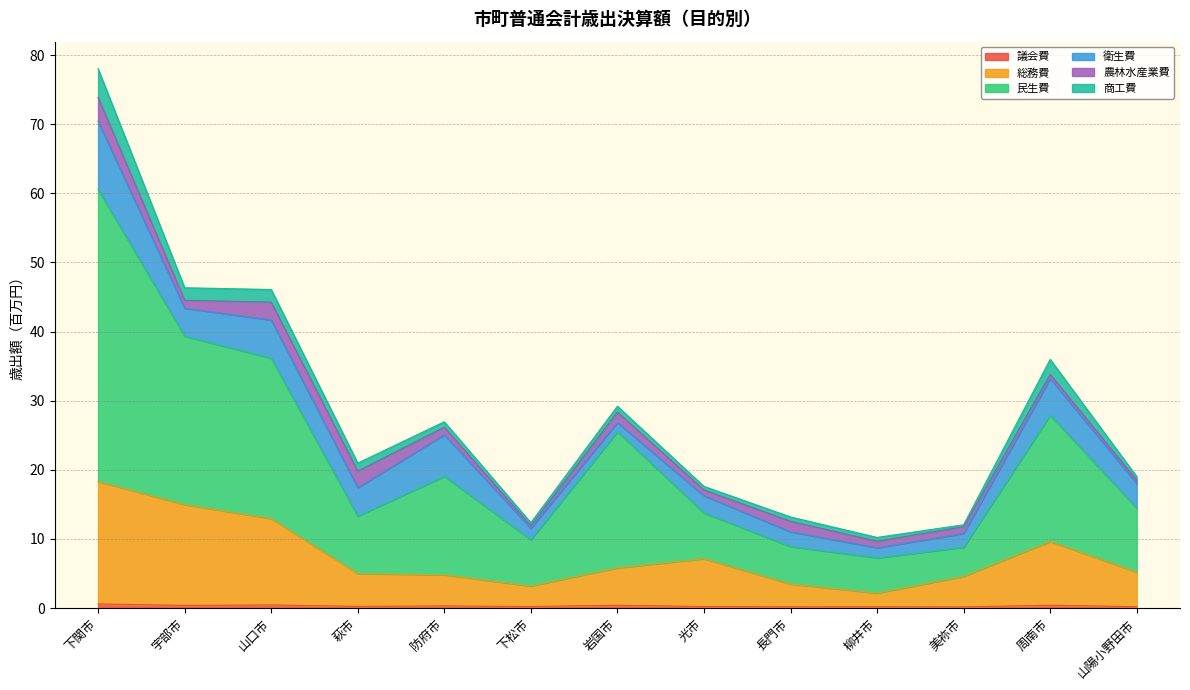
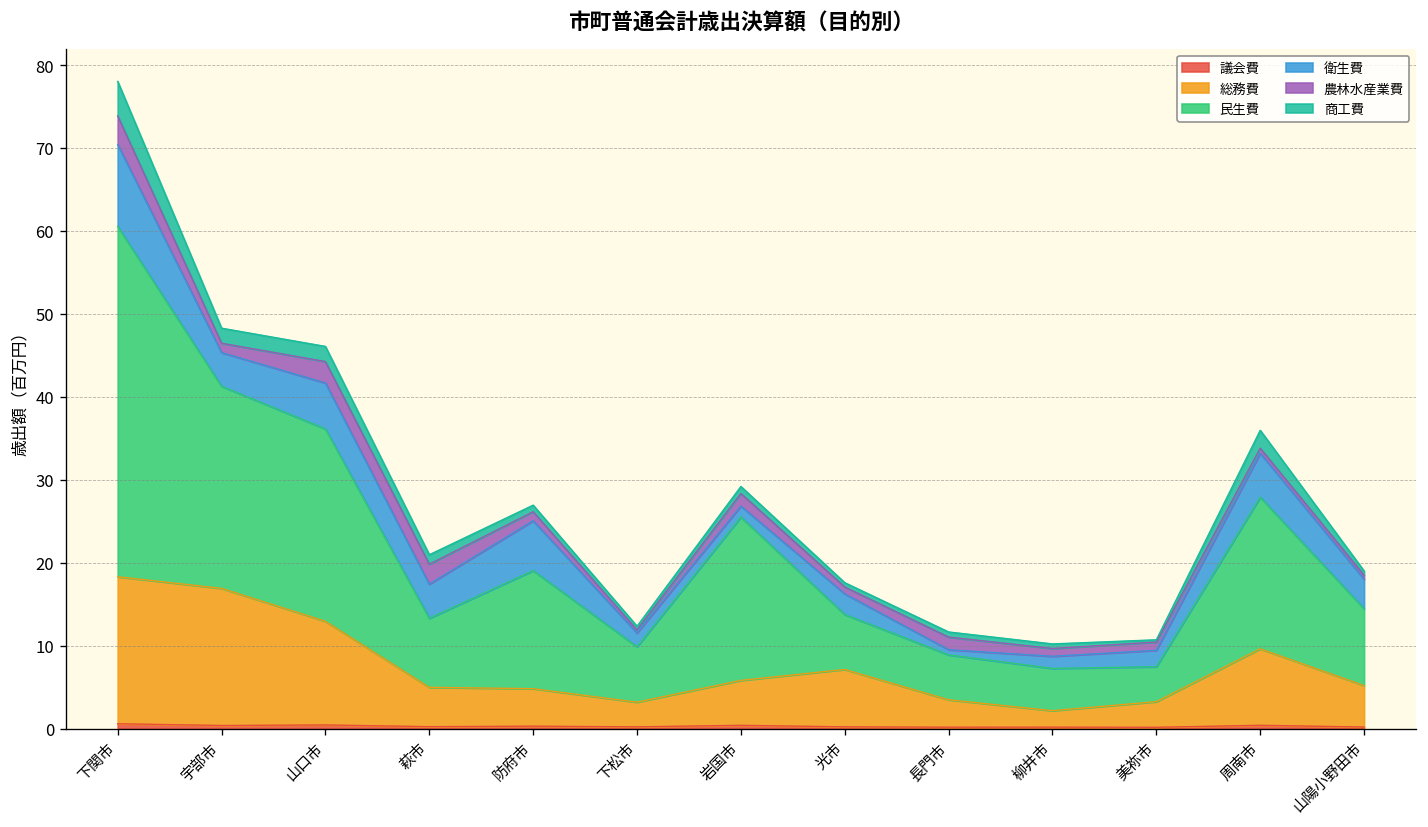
総務費, 宇部市: 15 -> 17
衛生費, 長門市: 2 -> 1
総務費, 美祢市: 4 -> 3
